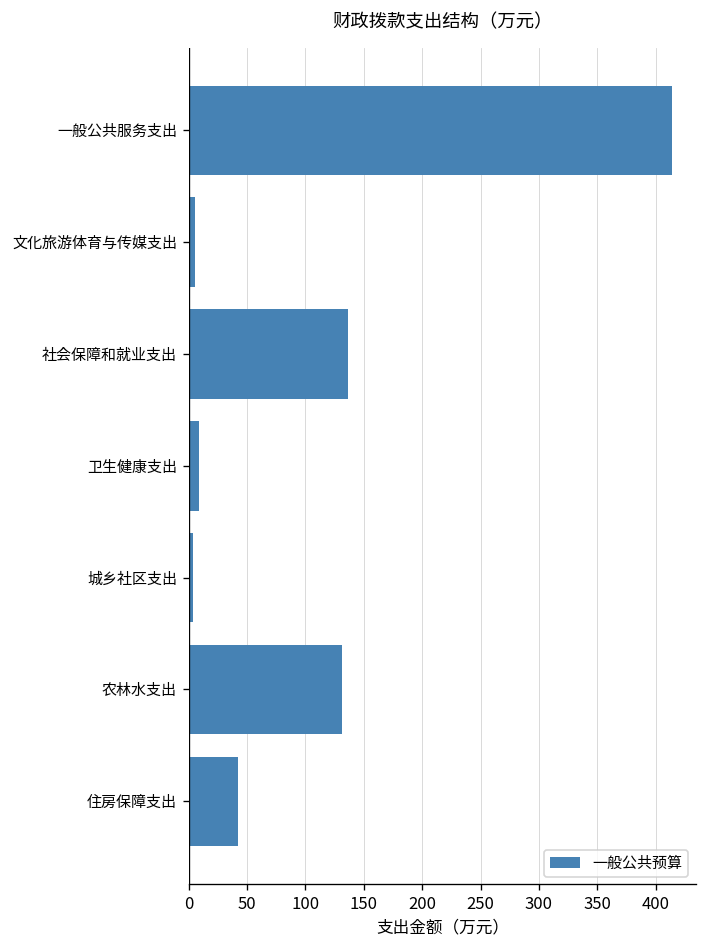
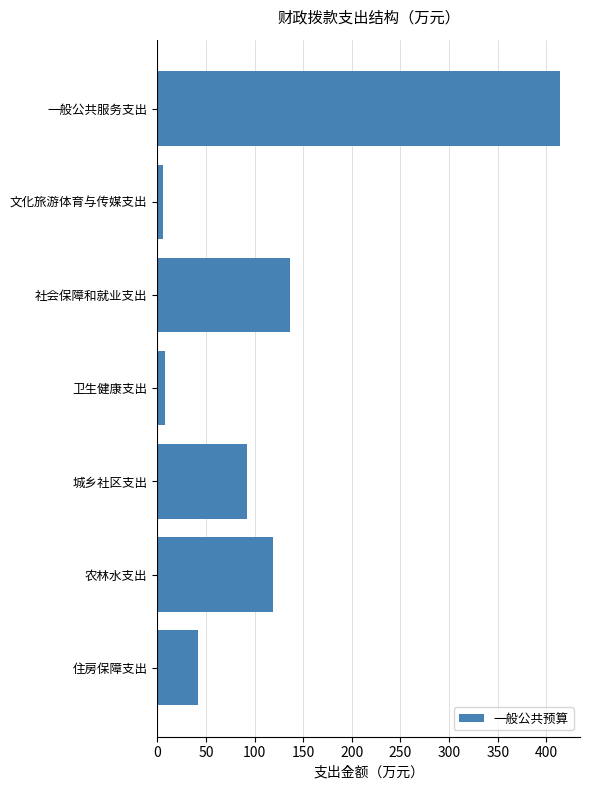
城乡社区支出: 0 -> 90
农林水支出: 130 -> 120
